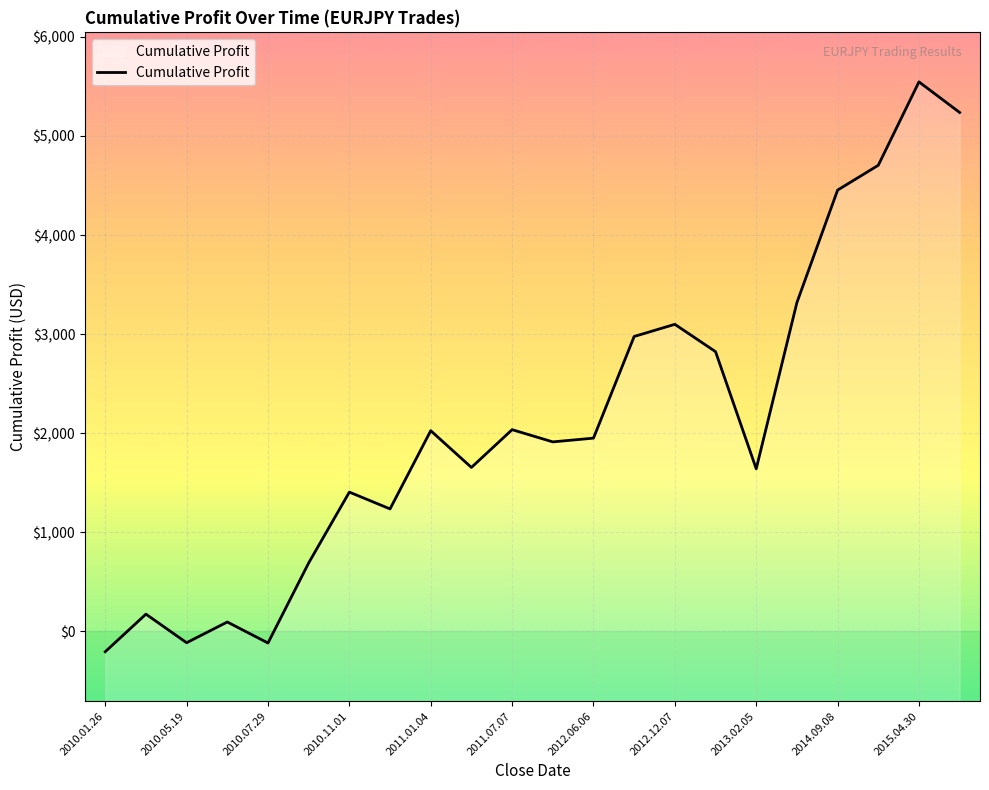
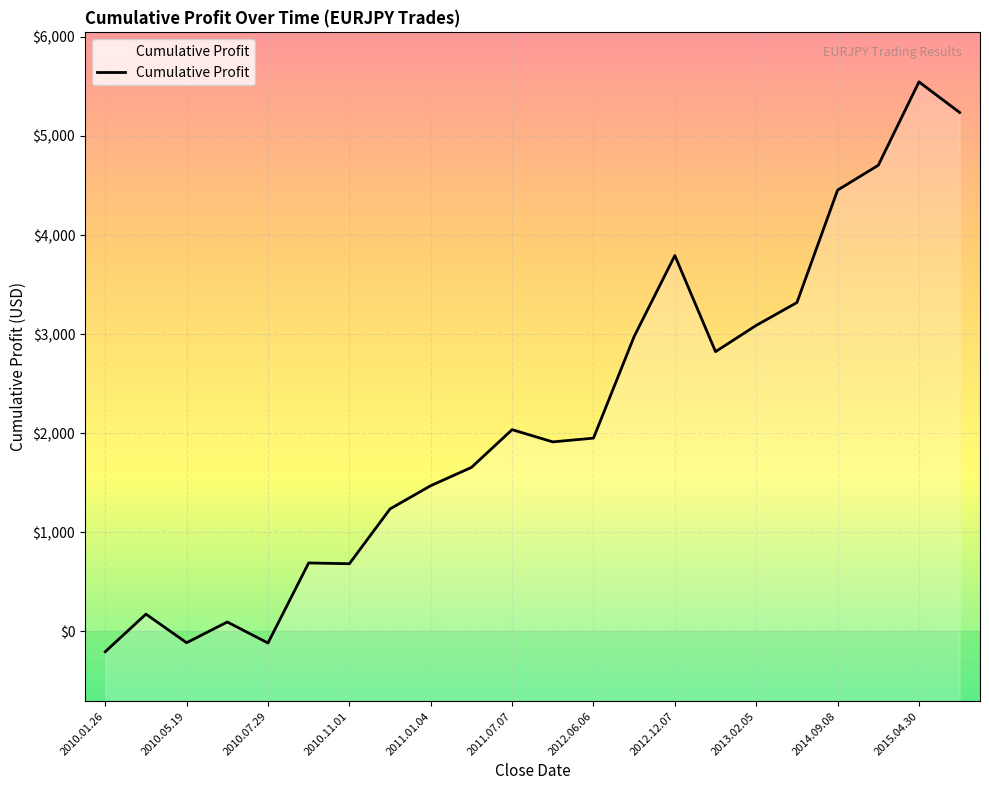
2010.11.01: $1,400 -> $700
2011.01.04: $2,000 -> $1,500
2012.12.07: $3,100 -> $3,800
2013.02.05: $1,600 -> $3,100
